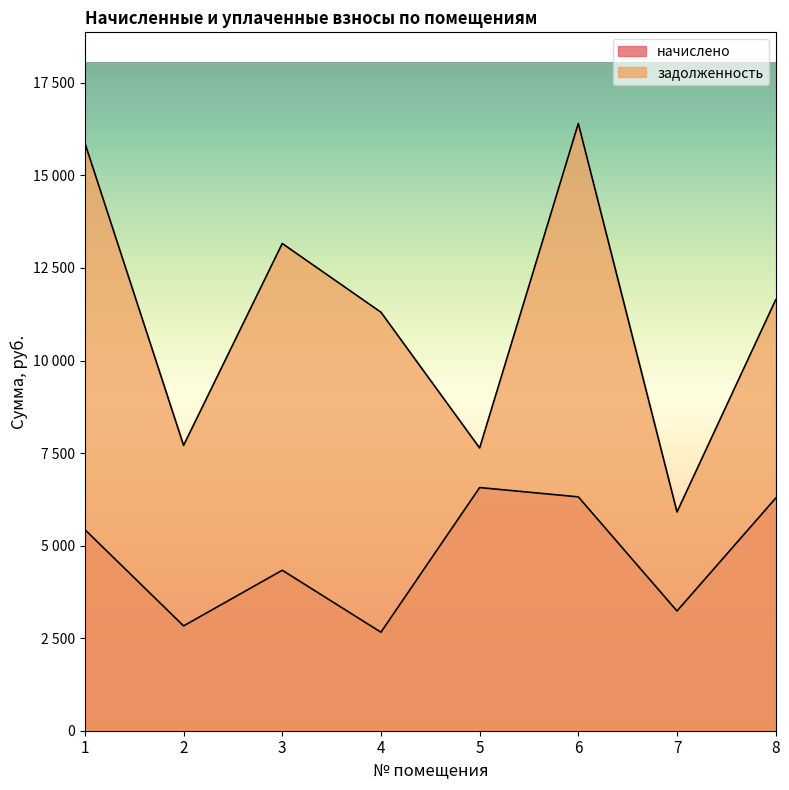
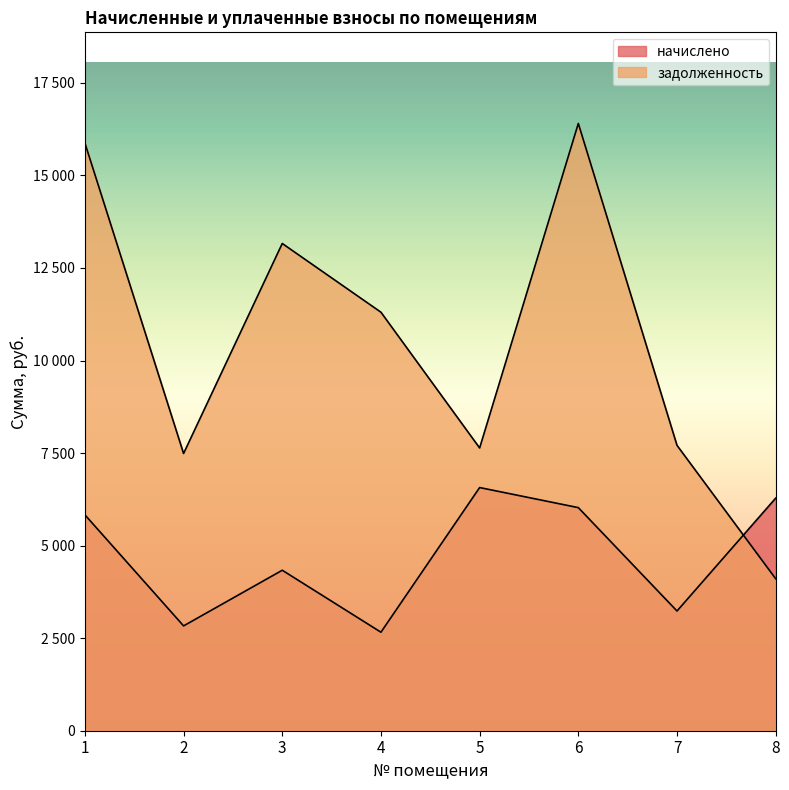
начислено, 1: 5400 -> 5800
задолженность, 2: 7700 -> 7500
начислено, 6: 6300 -> 6000
задолженность, 7: 5900 -> 7700
задолженность, 8: 11600 -> 4100
